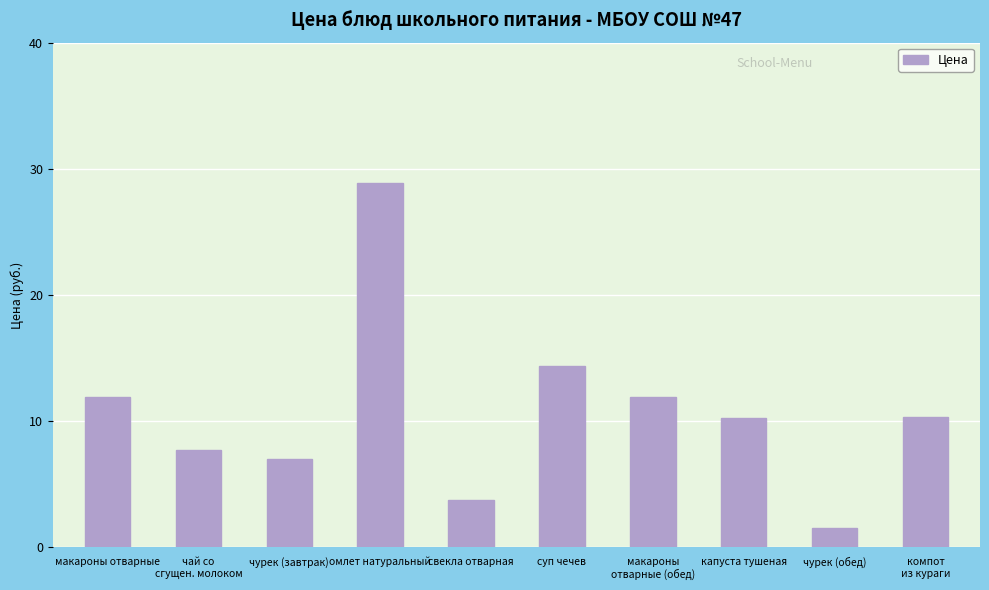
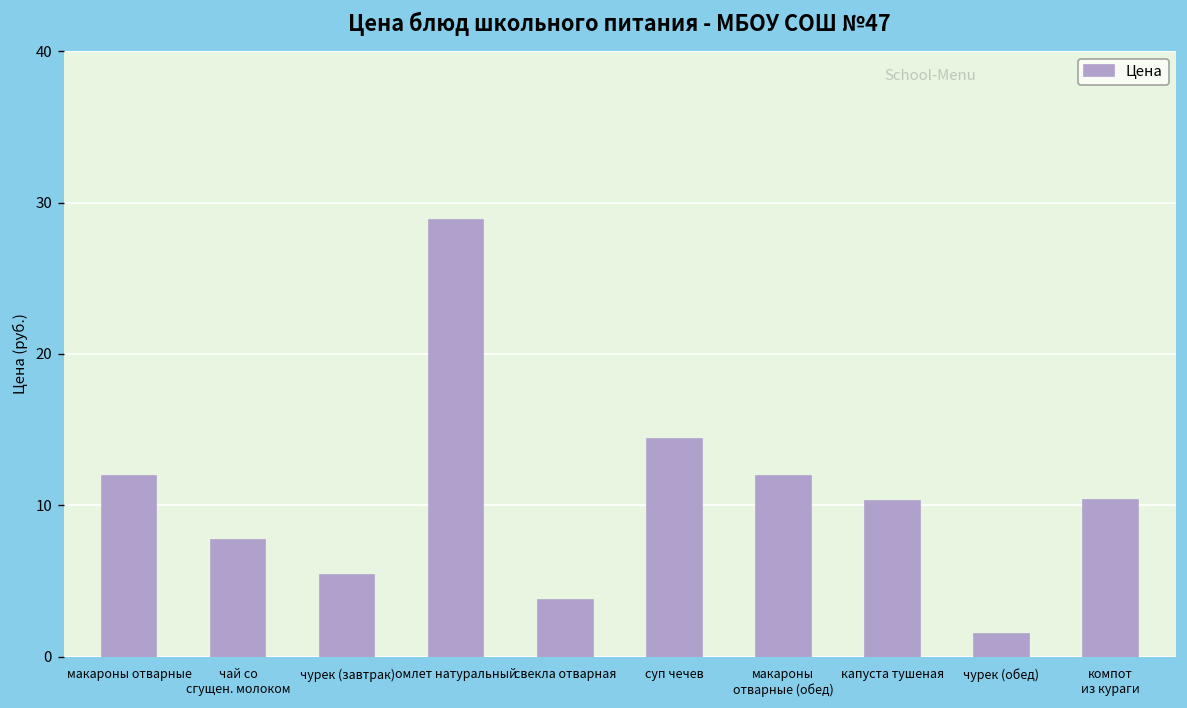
чурек (завтрак): 7.0 -> 5.4
